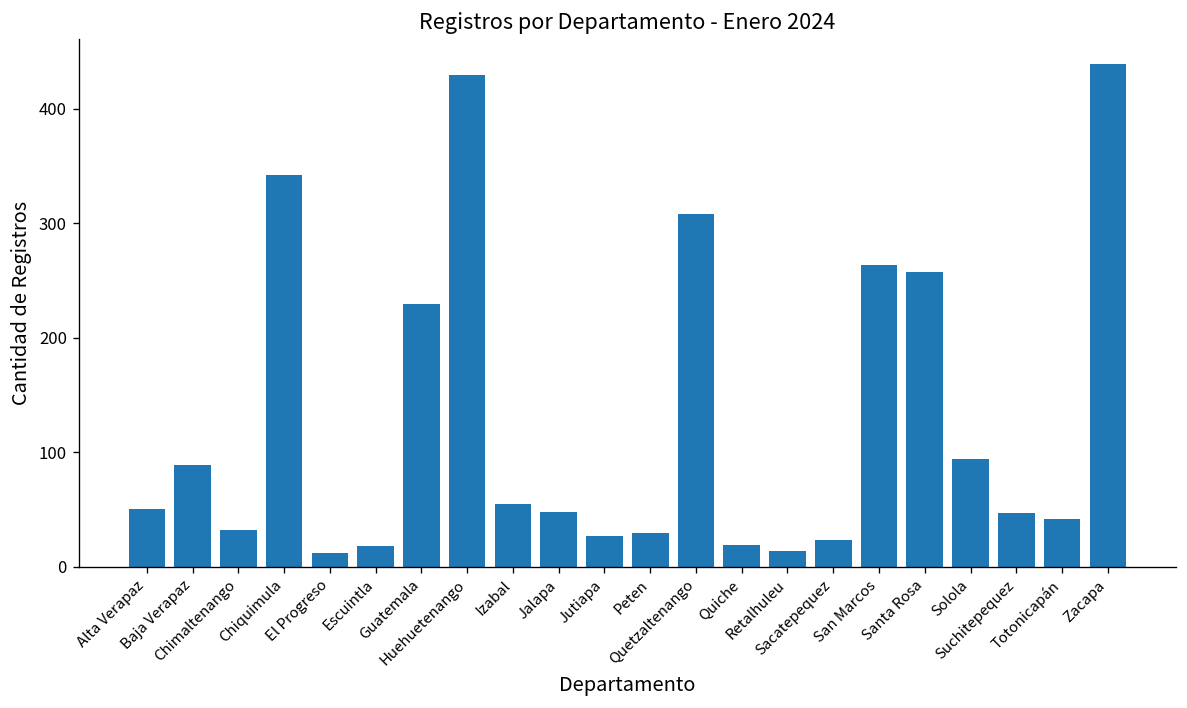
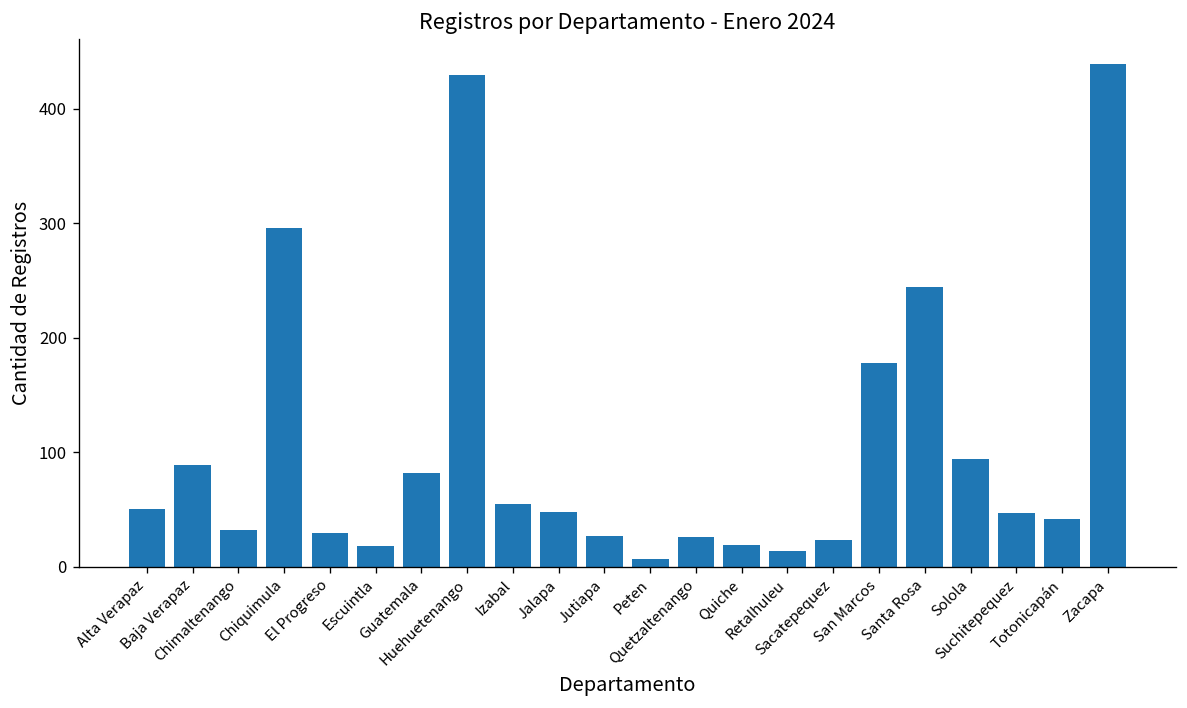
Chiquimula: 340 -> 300
El Progreso: 10 -> 30
Guatemala: 230 -> 80
Peten: 30 -> 10
Quetzaltenango: 310 -> 30
San Marcos: 260 -> 180
Santa Rosa: 260 -> 240
